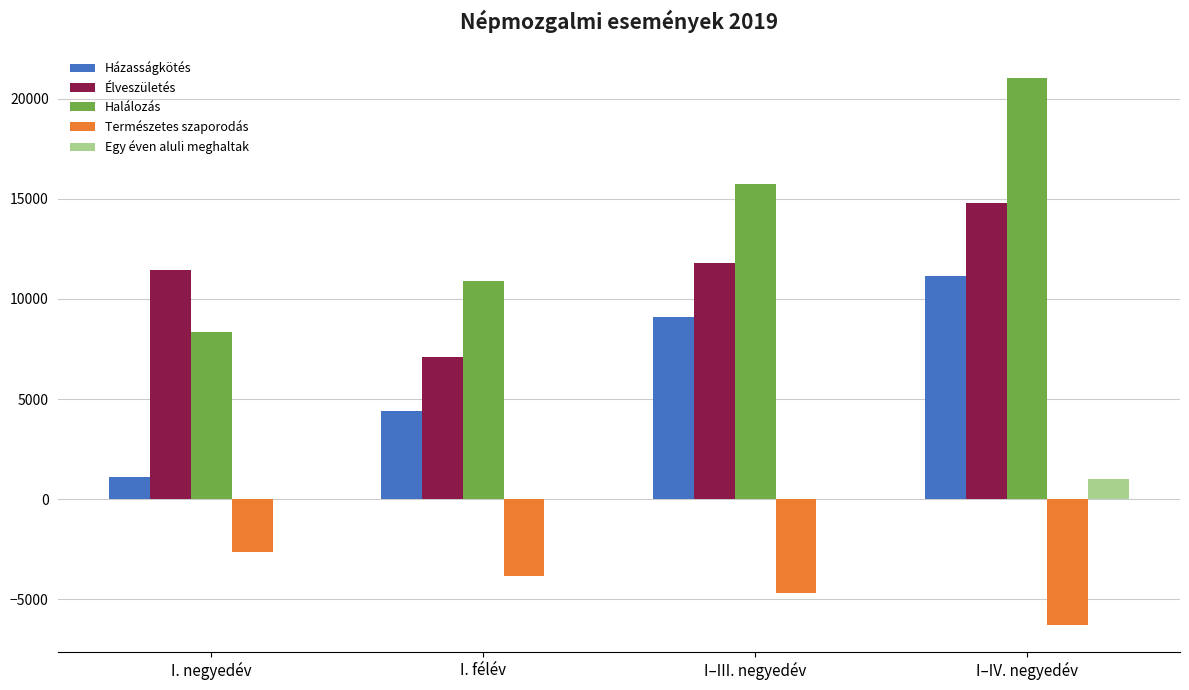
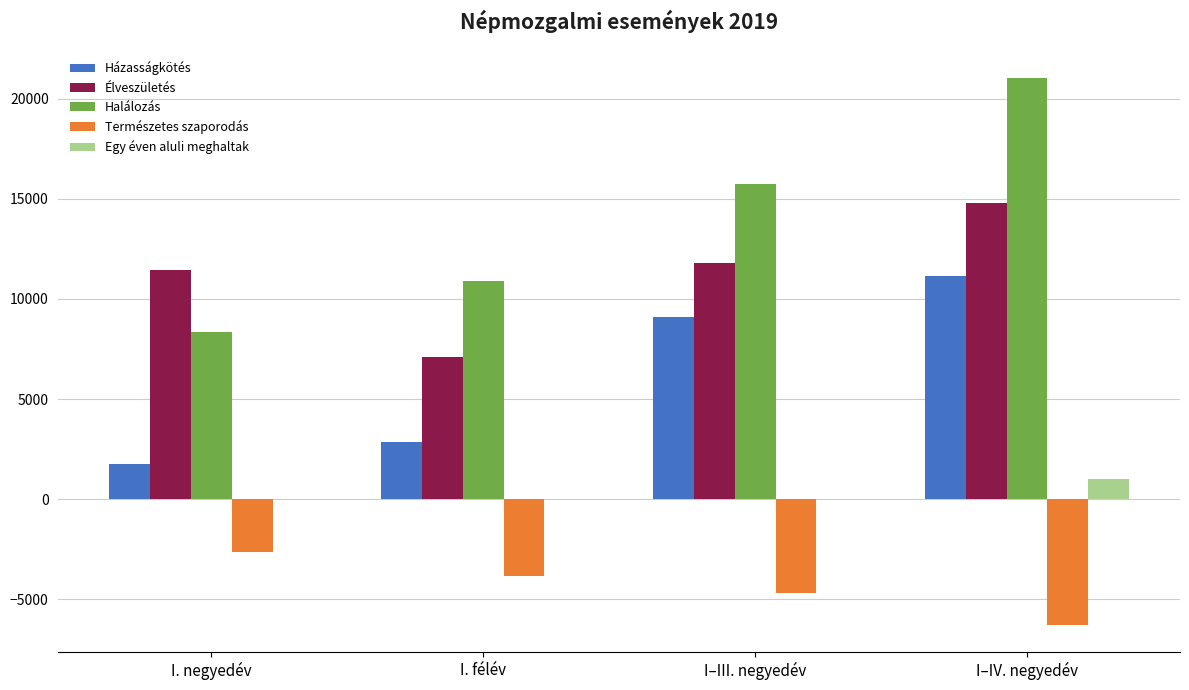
Házasságkötés, I. negyedév: 1100 -> 1800
Házasságkötés, I. félév: 4400 -> 2900
